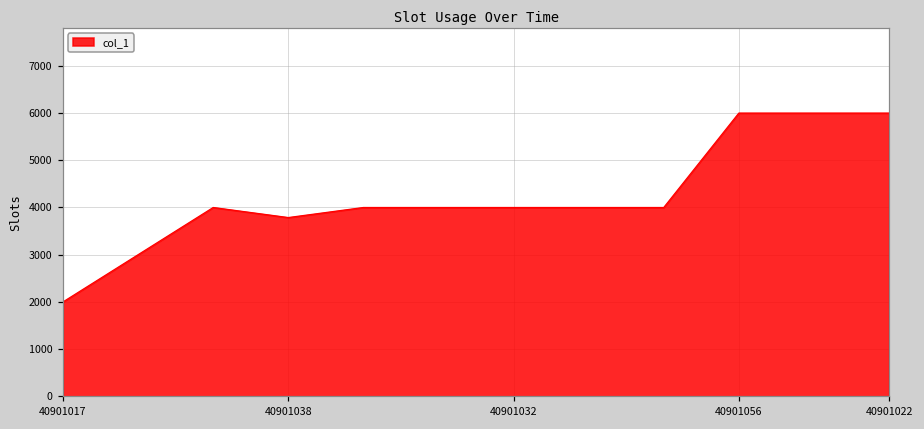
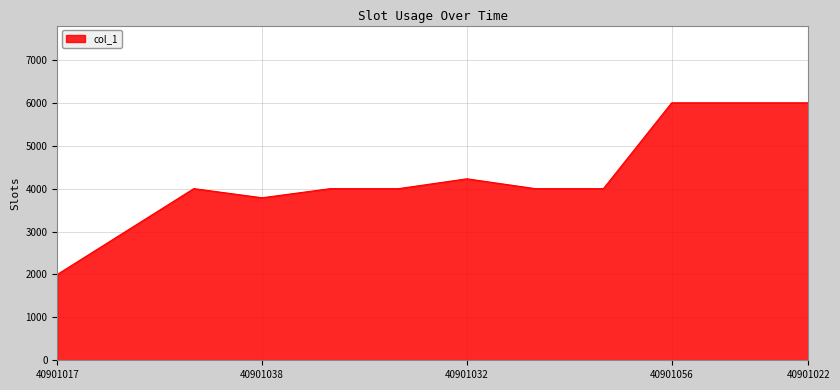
40901032: 4000 -> 4200
